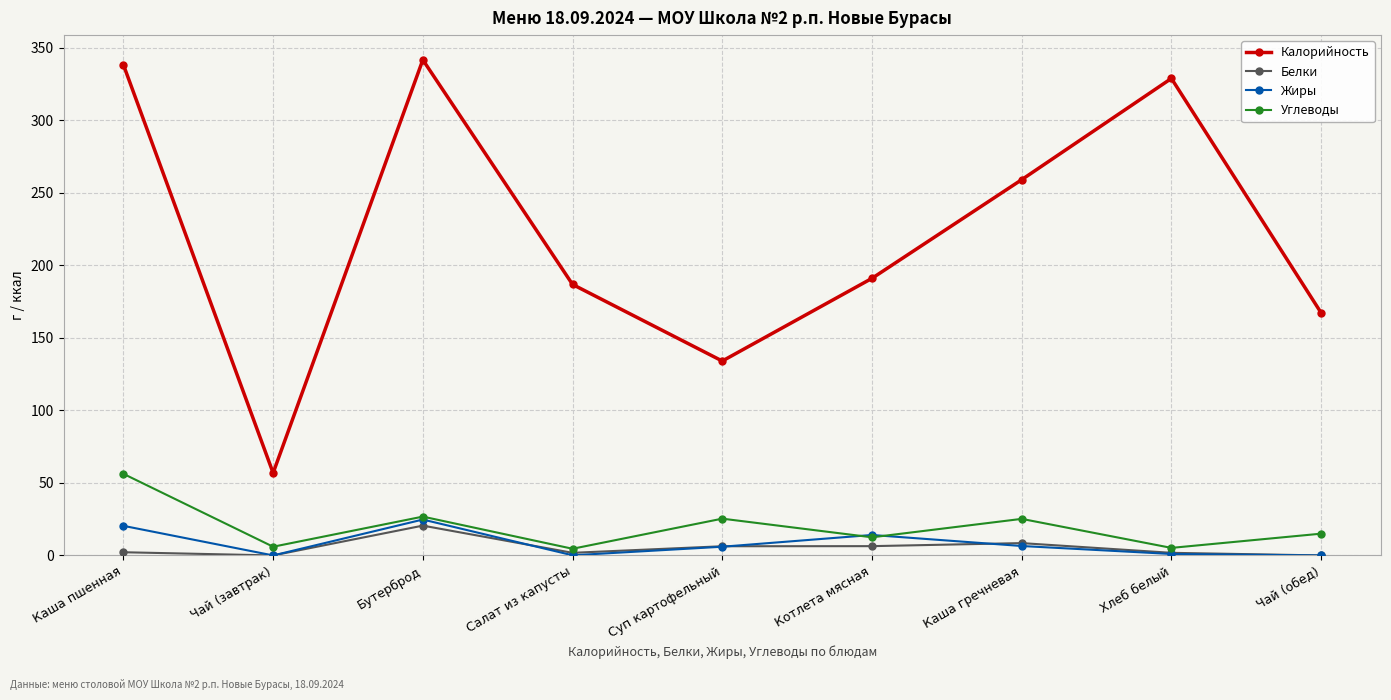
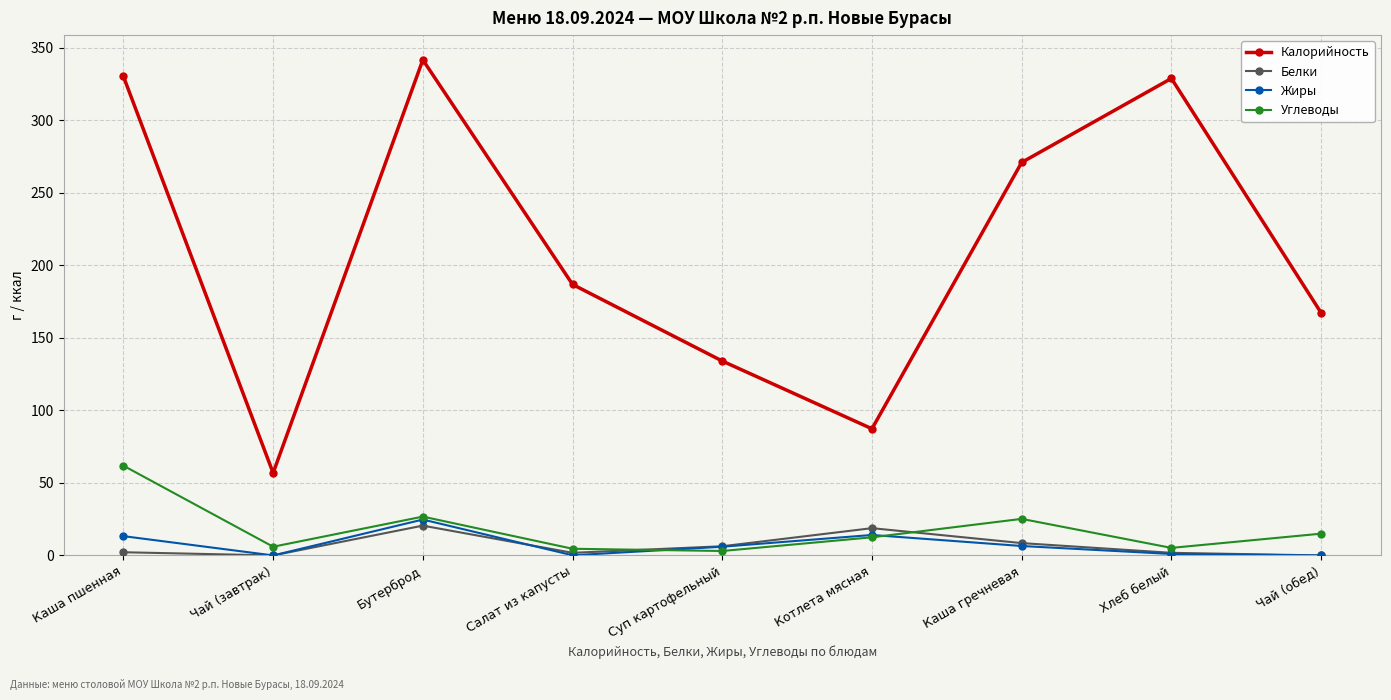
Калорийность, Каша пшенная: 338 -> 330
Жиры, Каша пшенная: 20 -> 13
Углеводы, Каша пшенная: 56 -> 62
Углеводы, Суп картофельный: 25 -> 3
Калорийность, Котлета мясная: 191 -> 87
Белки, Котлета мясная: 6 -> 19
Калорийность, Каша гречневая: 259 -> 271
